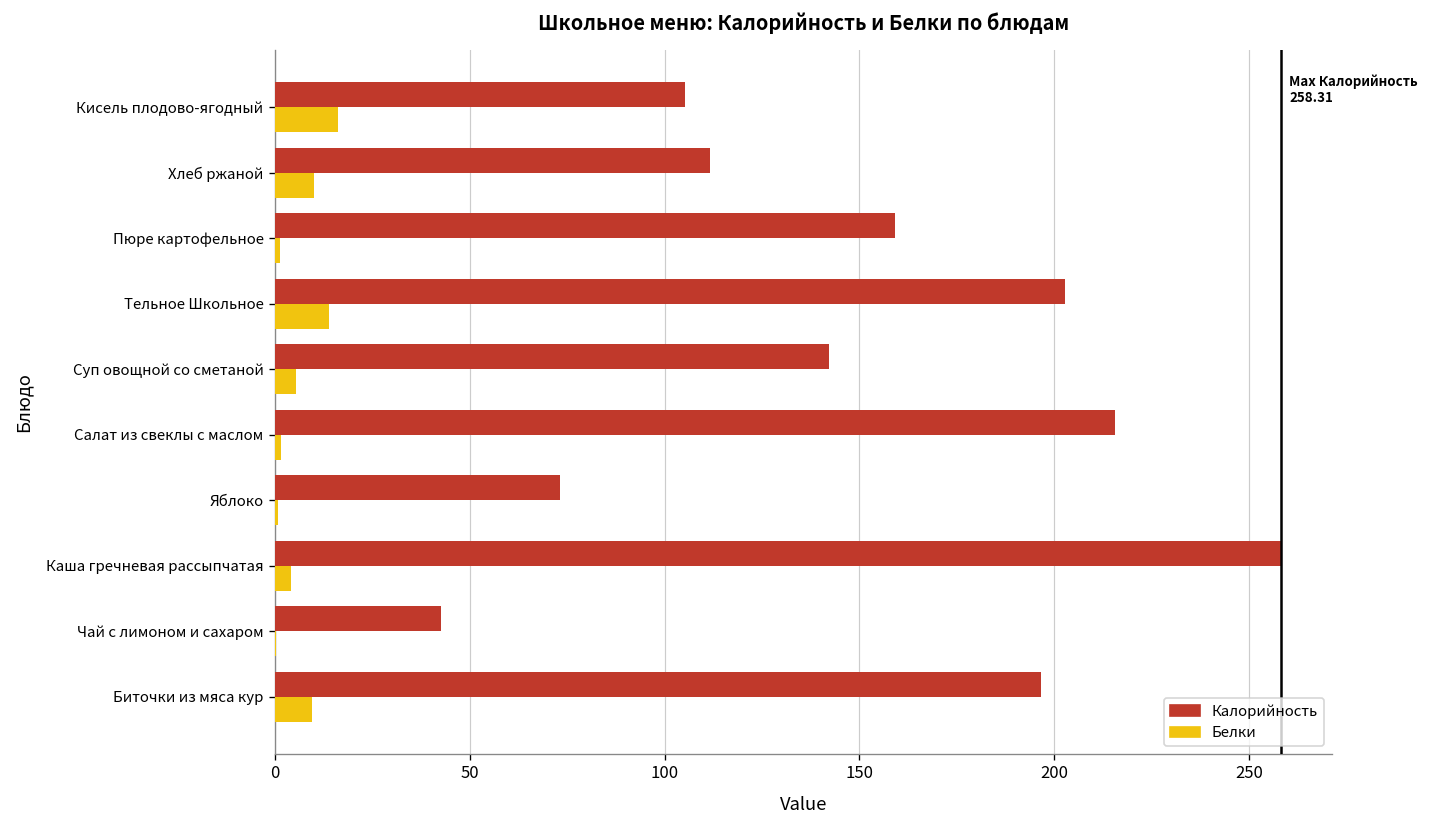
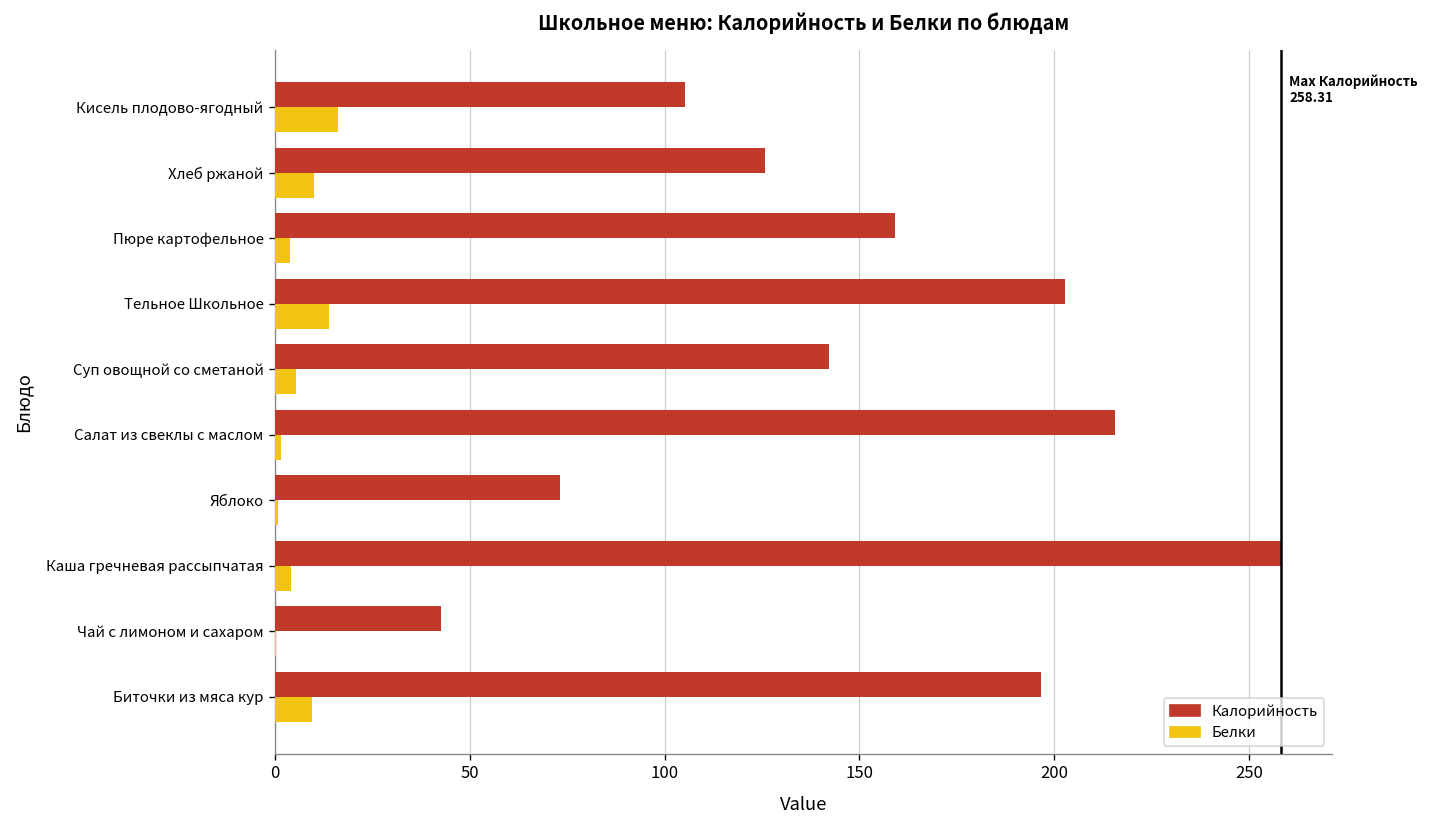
Калорийность, Хлеб ржаной: 112 -> 126
Белки, Пюре картофельное: 1 -> 4
